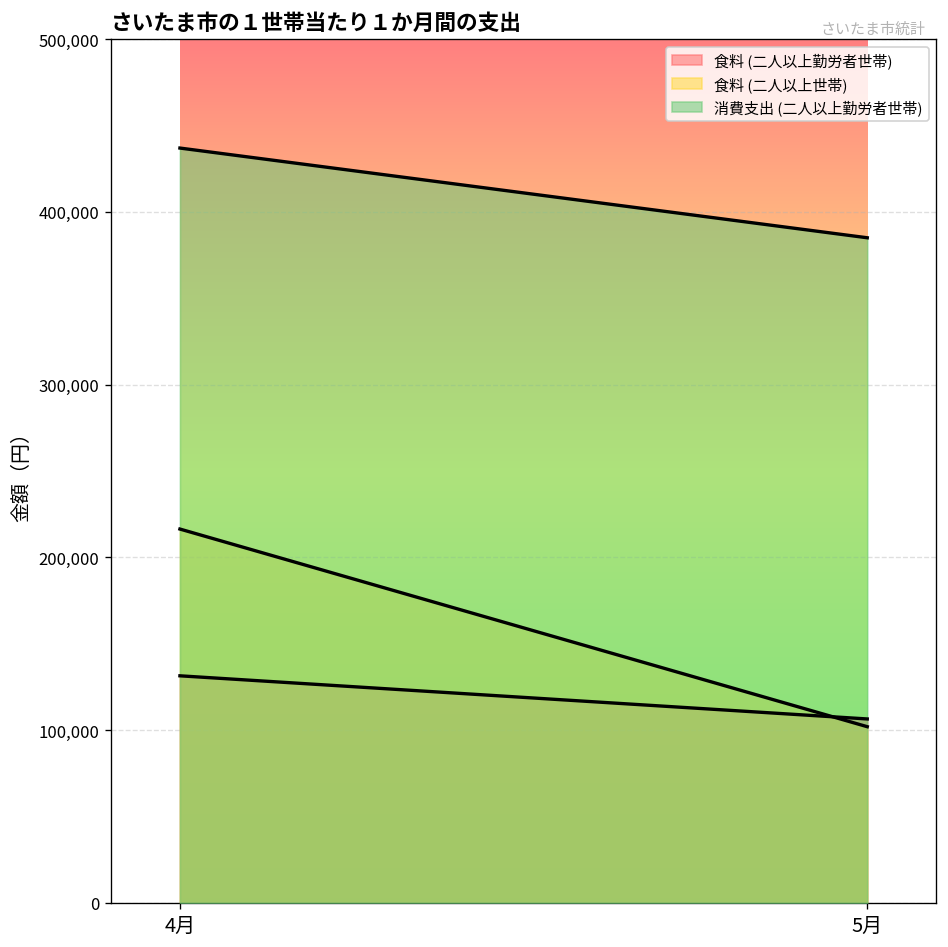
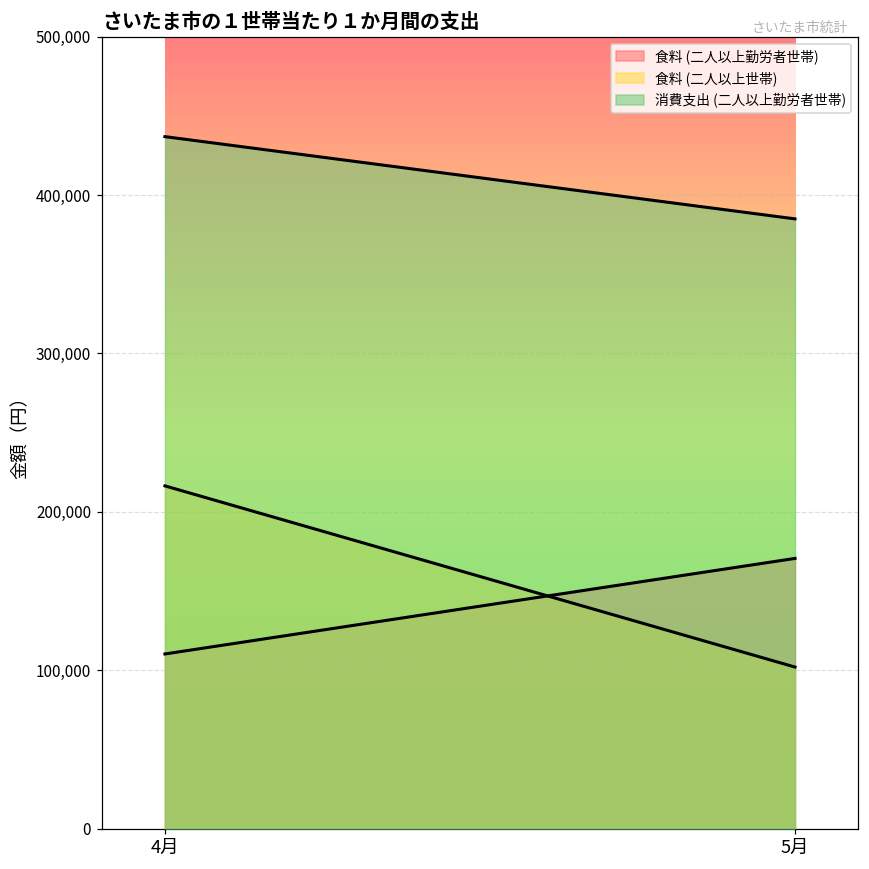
食料 (二人以上勤労者世帯), 4月: 131,000 -> 110,000
食料 (二人以上勤労者世帯), 5月: 106,000 -> 171,000
